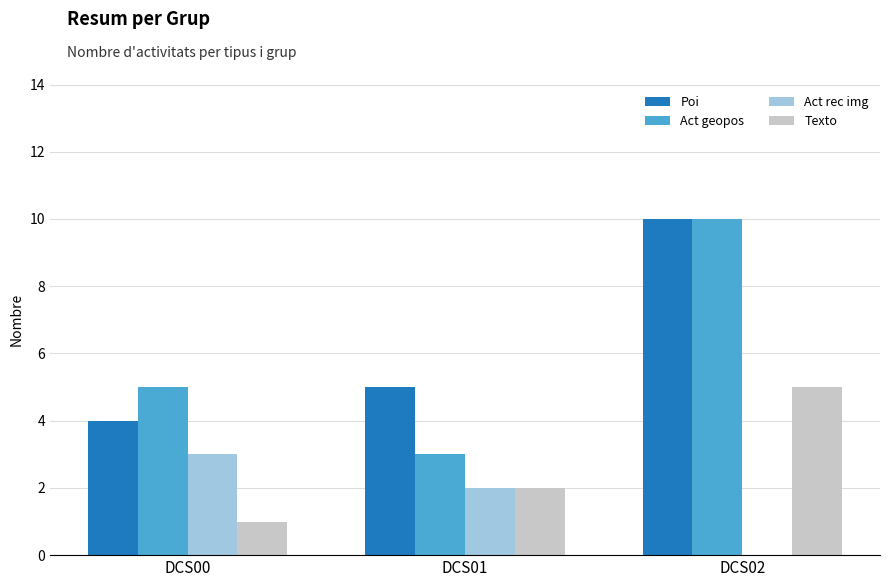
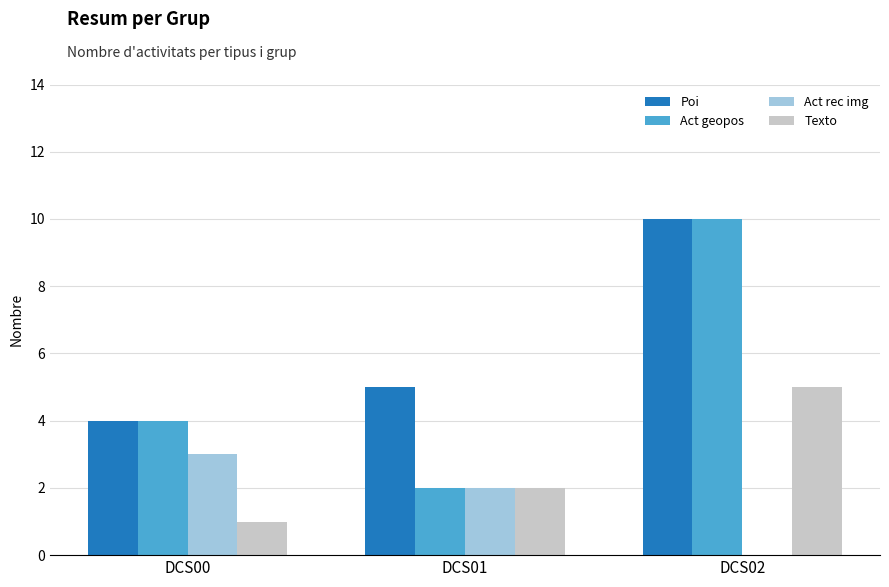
Act geopos, DCS00: 5 -> 4
Act geopos, DCS01: 3 -> 2
